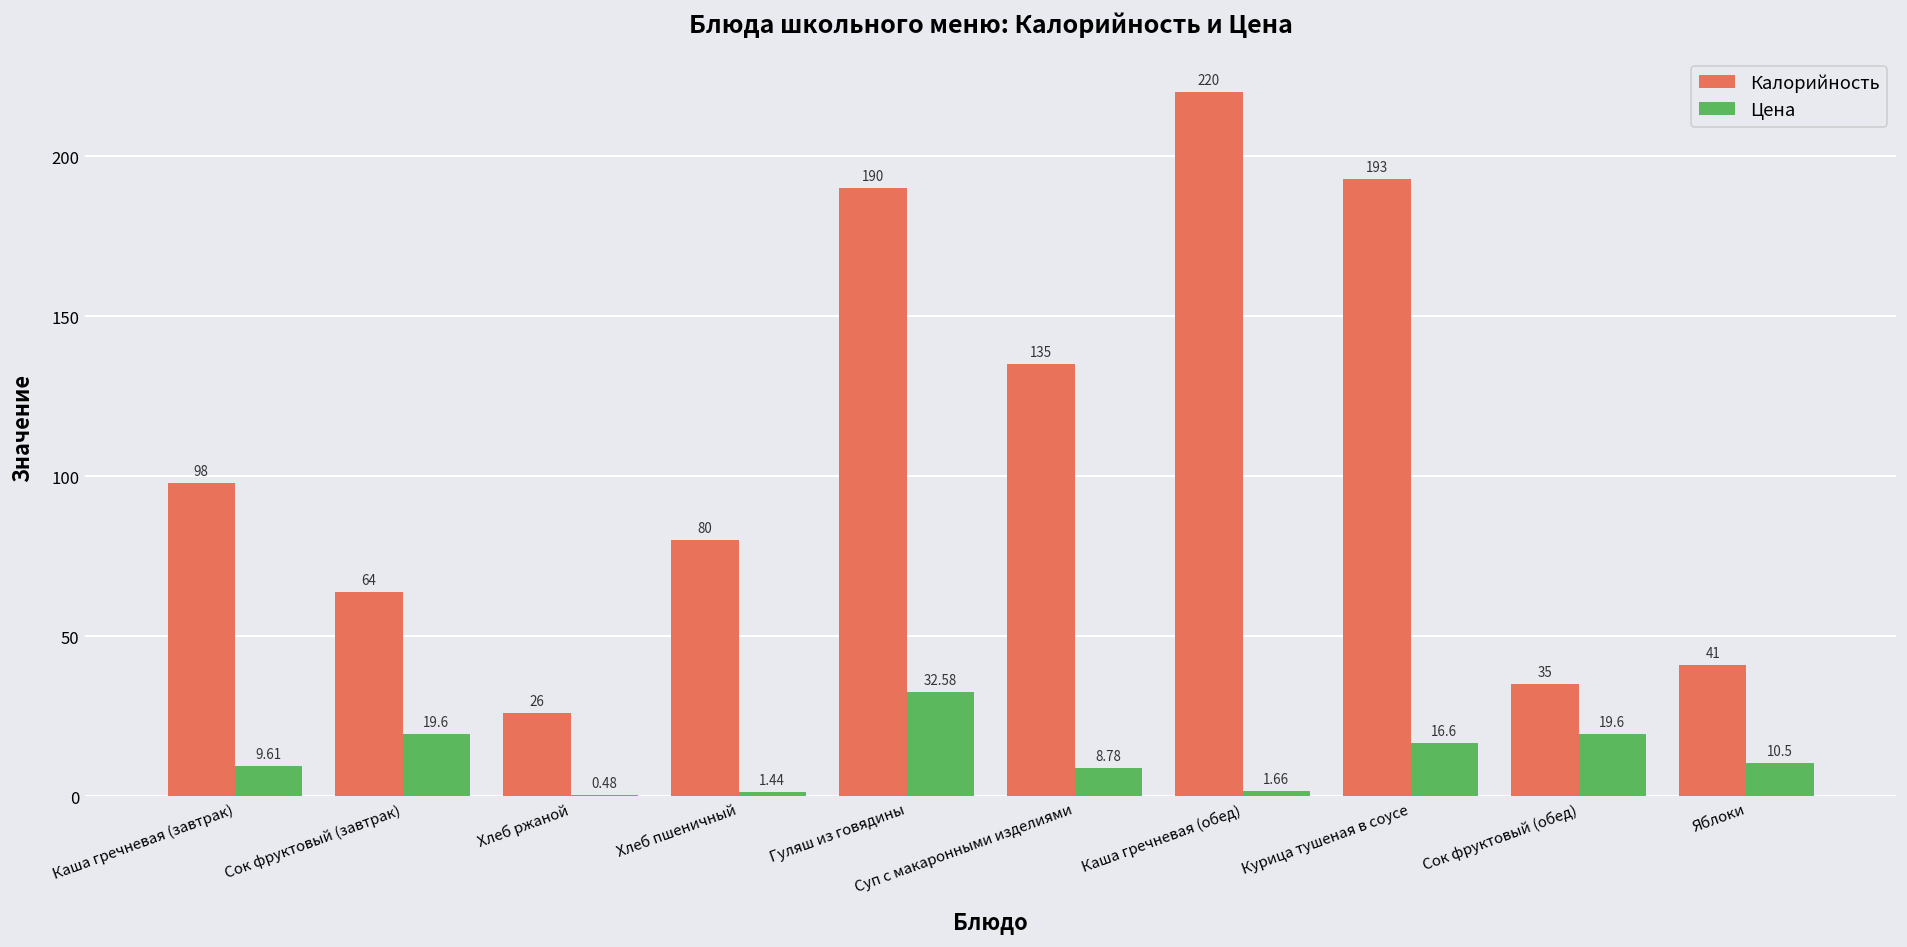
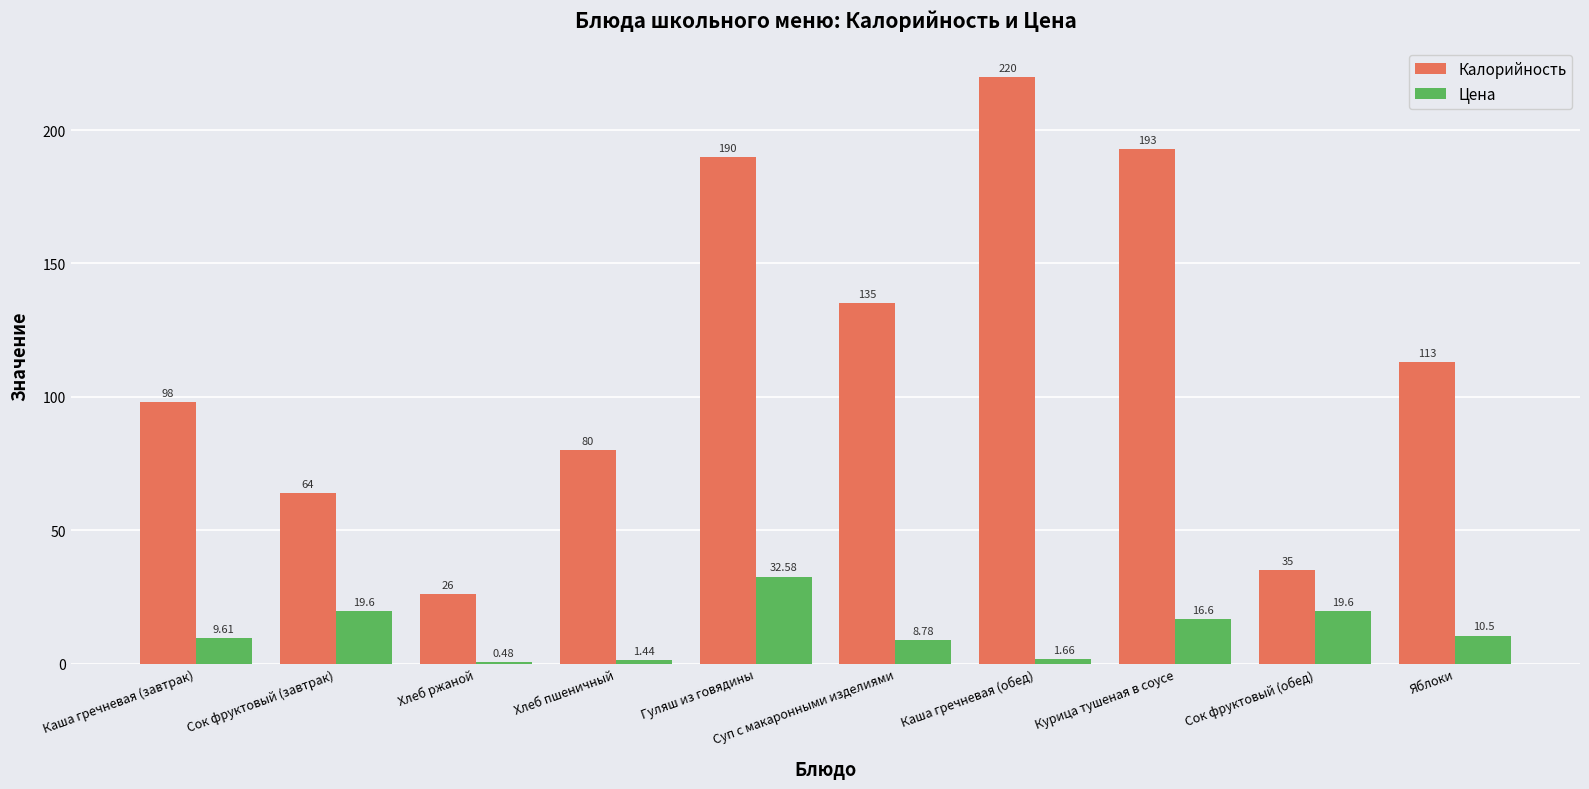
Калорийность, Яблоки: 41 -> 113
